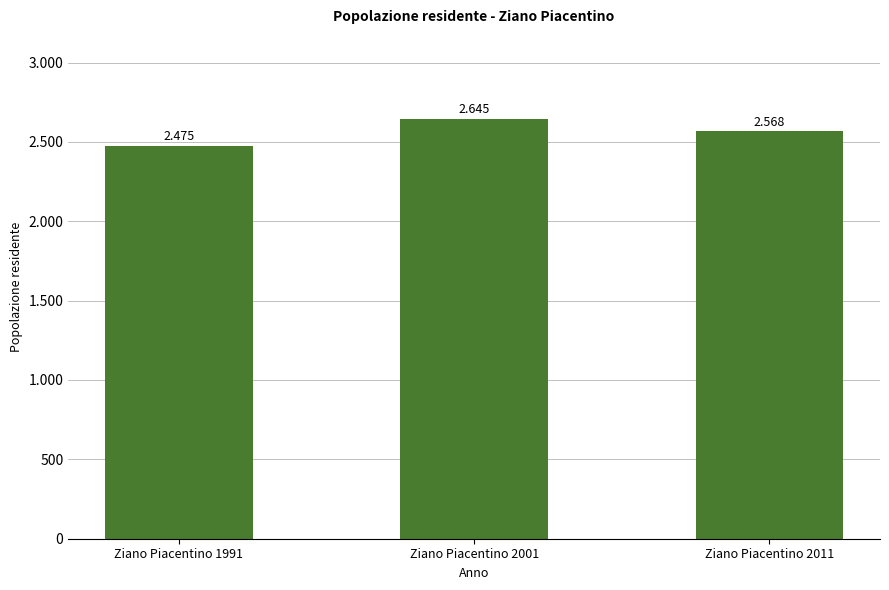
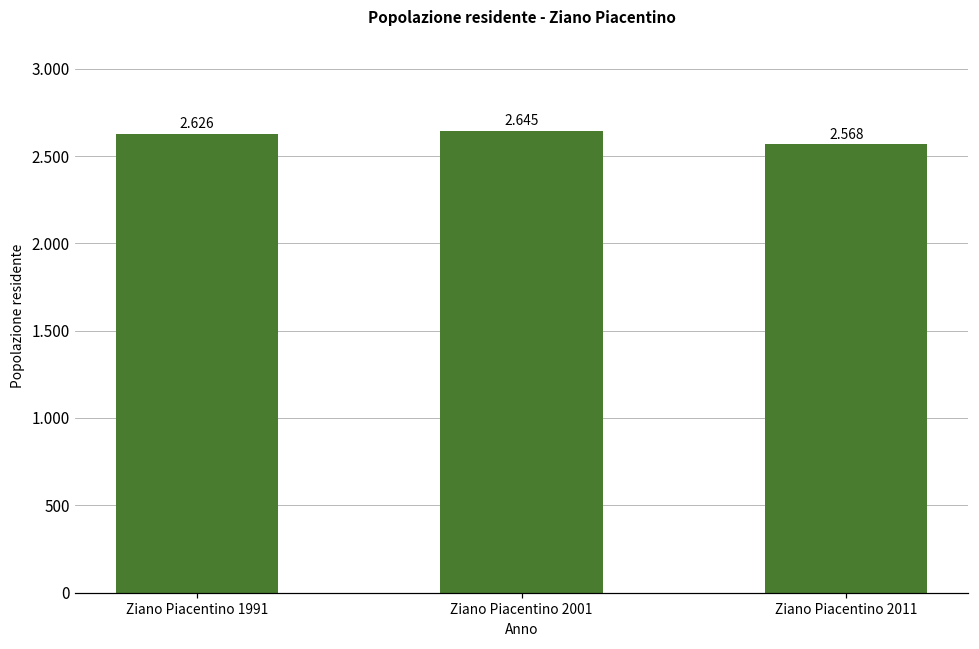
Ziano Piacentino 1991: 2.475 -> 2.626
